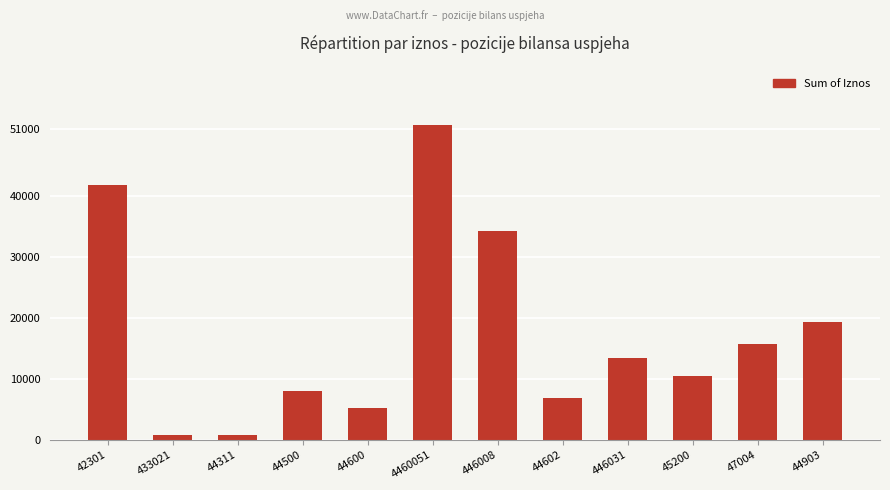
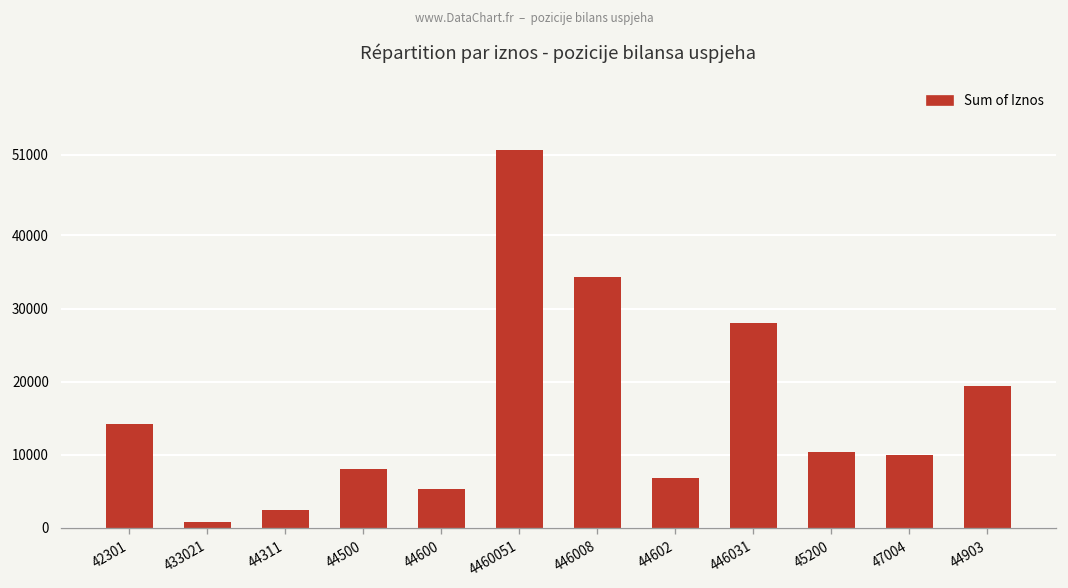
42301: 42000 -> 14000
44311: 1000 -> 2000
446031: 13000 -> 28000
47004: 16000 -> 10000
